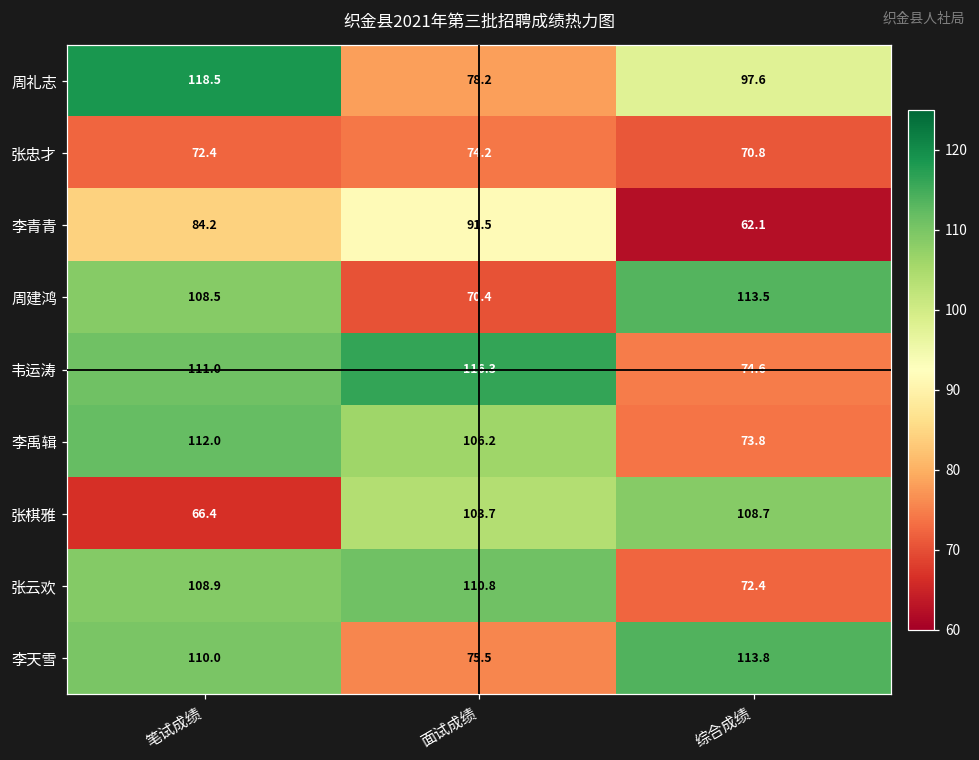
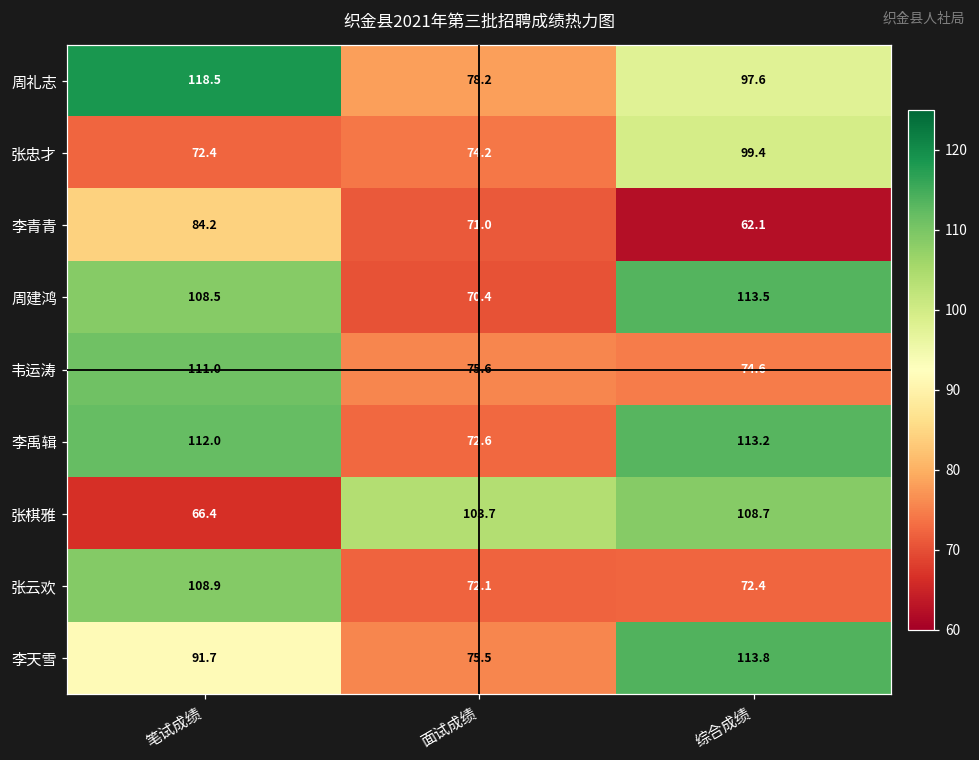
张忠才, 综合成绩: 70.8 -> 99.4
李青青, 面试成绩: 91.5 -> 71.0
韦运涛, 面试成绩: 116.3 -> 75.6
李禹辑, 面试成绩: 106.2 -> 72.6
李禹辑, 综合成绩: 73.8 -> 113.2
张云欢, 面试成绩: 110.8 -> 72.1
李天雪, 笔试成绩: 110.0 -> 91.7
